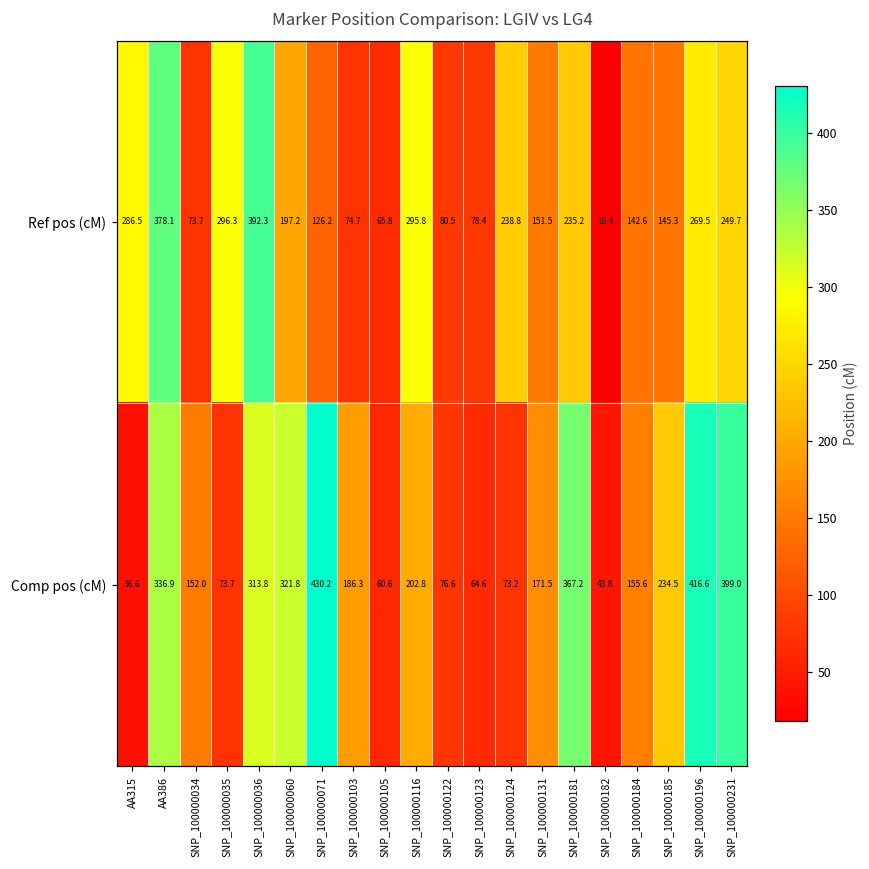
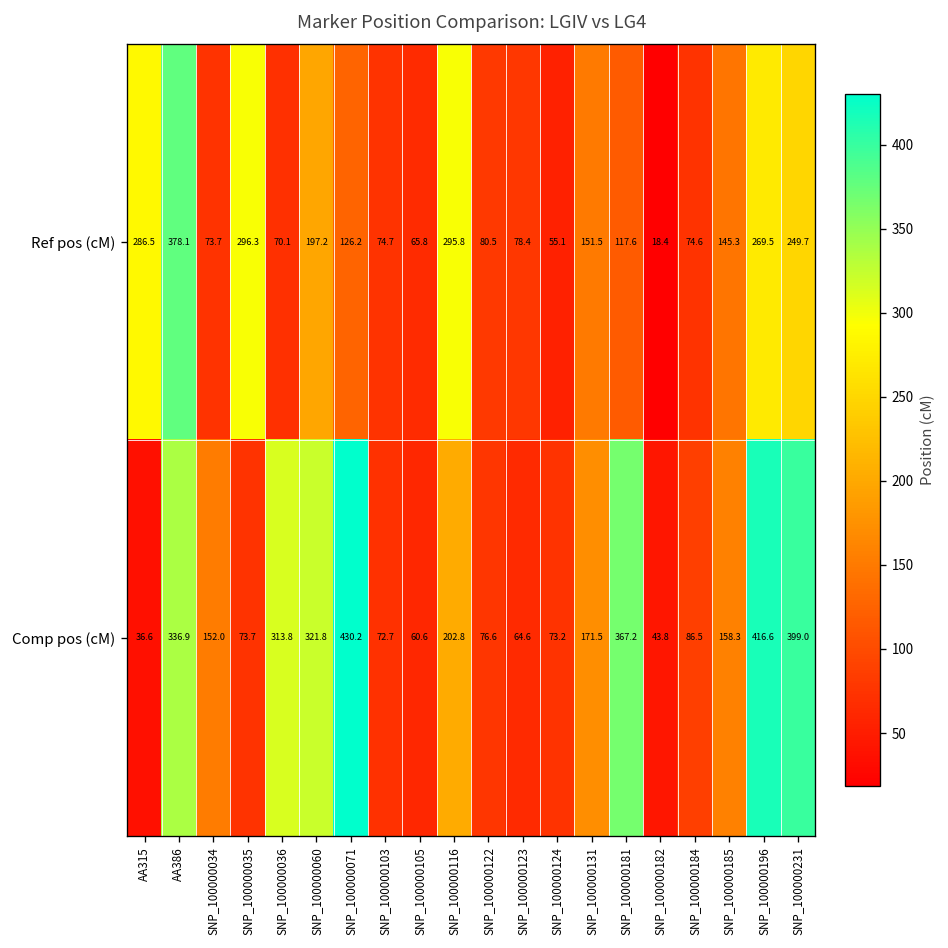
Ref pos (cM), SNP_100000036: 392.3 -> 70.1
Ref pos (cM), SNP_100000124: 238.8 -> 55.1
Ref pos (cM), SNP_100000181: 235.2 -> 117.6
Ref pos (cM), SNP_100000184: 142.6 -> 74.6
Comp pos (cM), SNP_100000103: 186.3 -> 72.7
Comp pos (cM), SNP_100000184: 155.6 -> 86.5
Comp pos (cM), SNP_100000185: 234.5 -> 158.3
